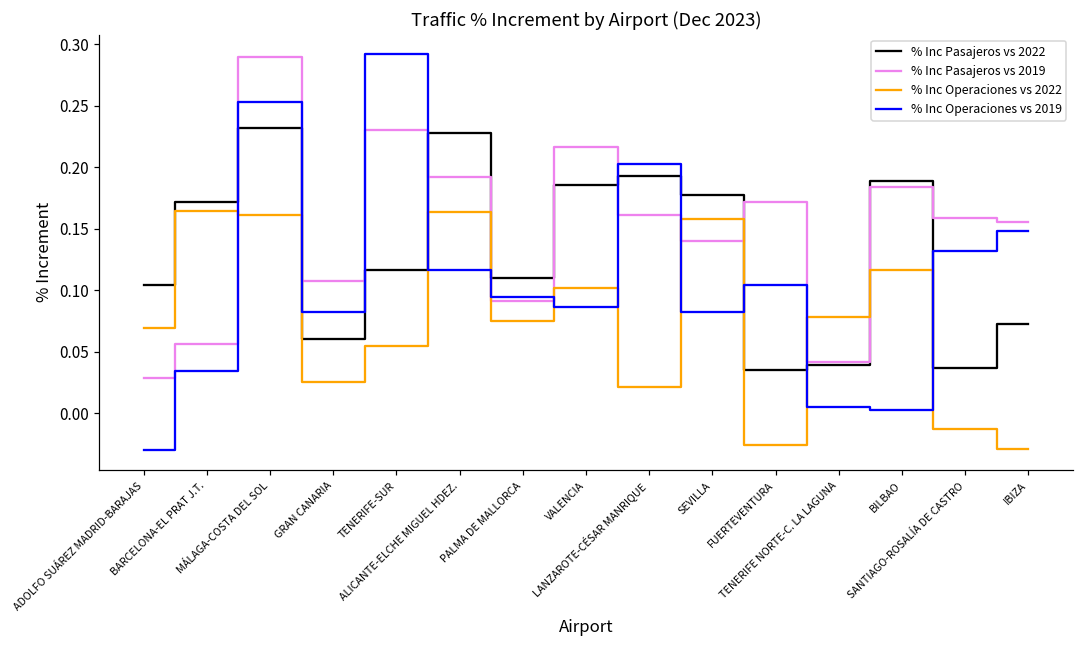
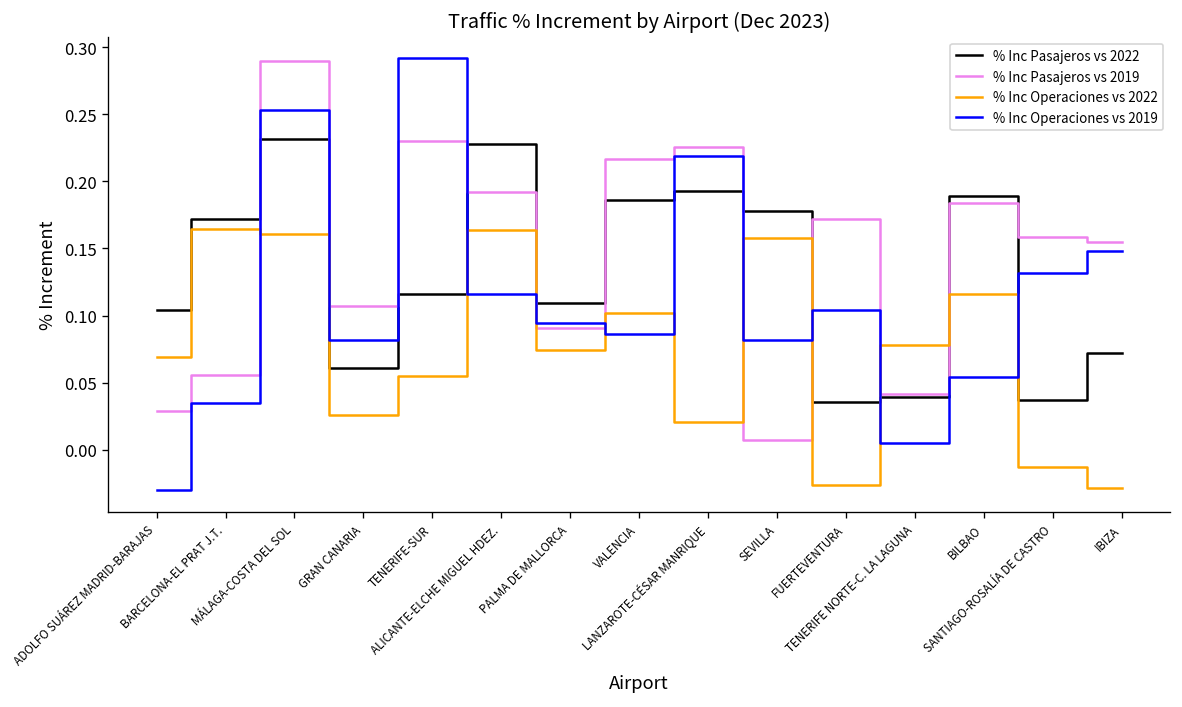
% Inc Pasajeros vs 2019, LANZAROTE-CÉSAR MANRIQUE: 0.161 -> 0.225
% Inc Operaciones vs 2019, LANZAROTE-CÉSAR MANRIQUE: 0.202 -> 0.219
% Inc Pasajeros vs 2019, SEVILLA: 0.140 -> 0.007
% Inc Operaciones vs 2019, BILBAO: 0.003 -> 0.054
